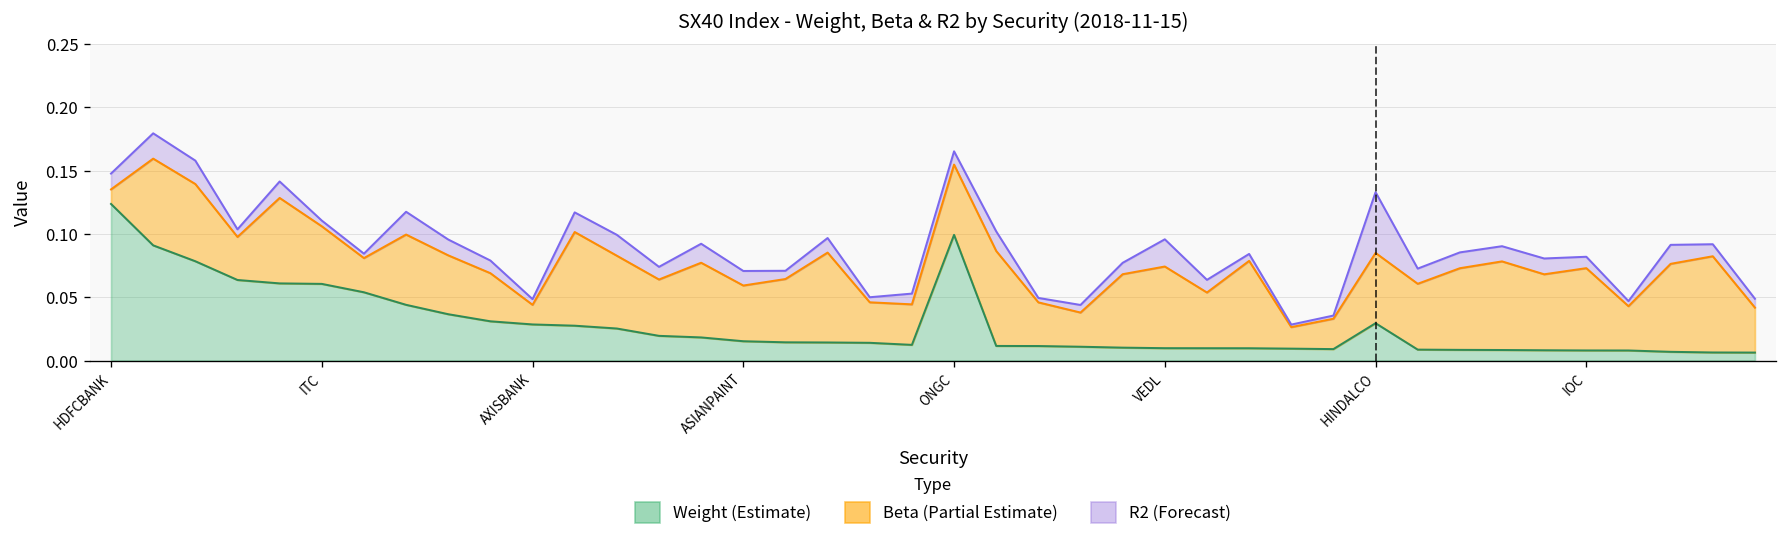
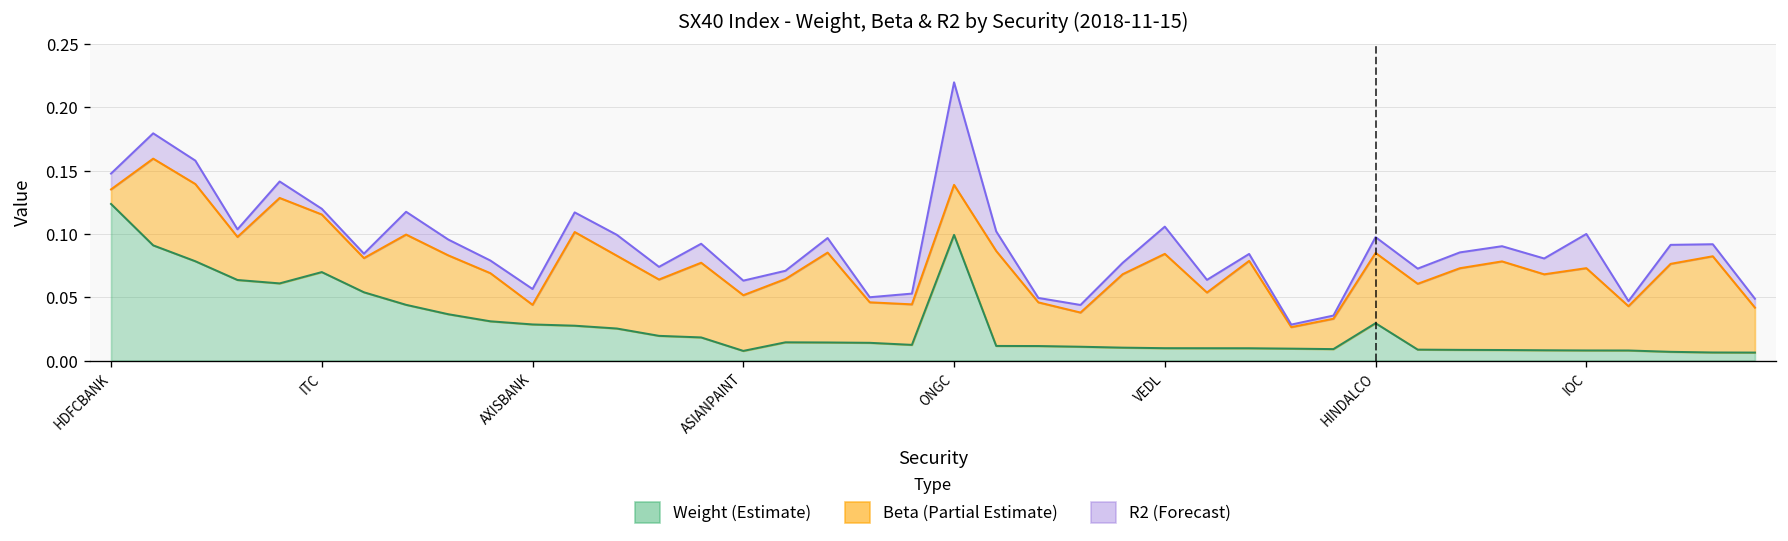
Weight (Estimate), ITC: 0.061 -> 0.070
R2 (Forecast), AXISBANK: 0.004 -> 0.013
Weight (Estimate), ASIANPAINT: 0.015 -> 0.008
Beta (Partial Estimate), ONGC: 0.056 -> 0.040
R2 (Forecast), ONGC: 0.011 -> 0.081
Beta (Partial Estimate), VEDL: 0.065 -> 0.074
R2 (Forecast), HINDALCO: 0.048 -> 0.012
R2 (Forecast), IOC: 0.009 -> 0.027
